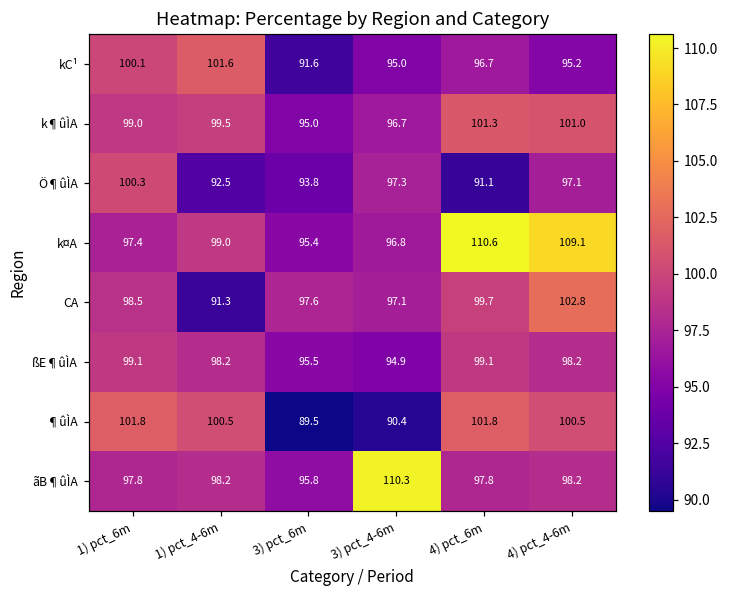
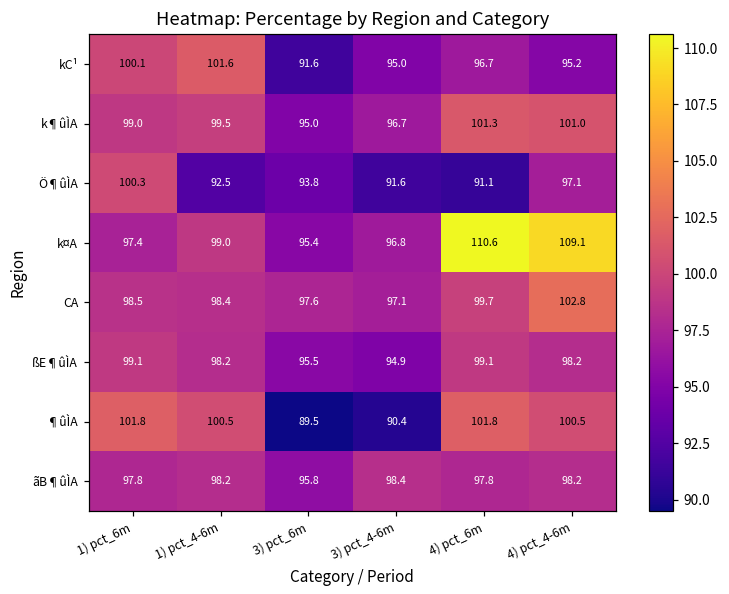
Ö¶ûÌA, 3) pct_4-6m: 97.3 -> 91.6
CA, 1) pct_4-6m: 91.3 -> 98.4
ãB¶ûÌA, 3) pct_4-6m: 110.3 -> 98.4
